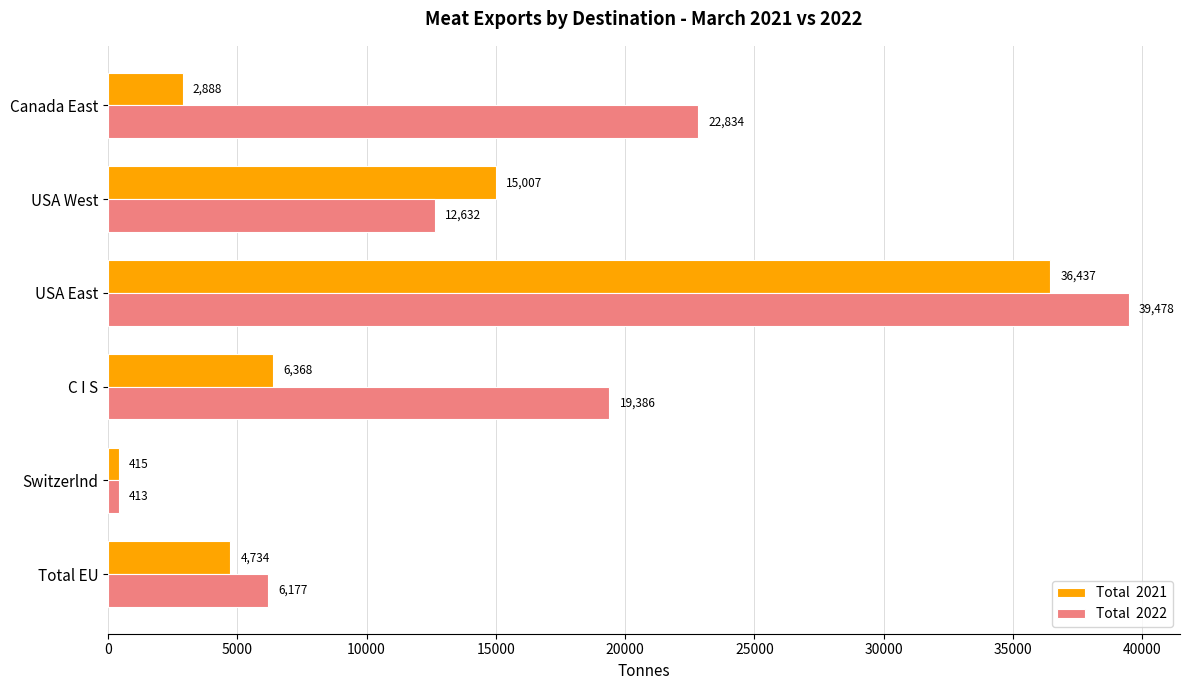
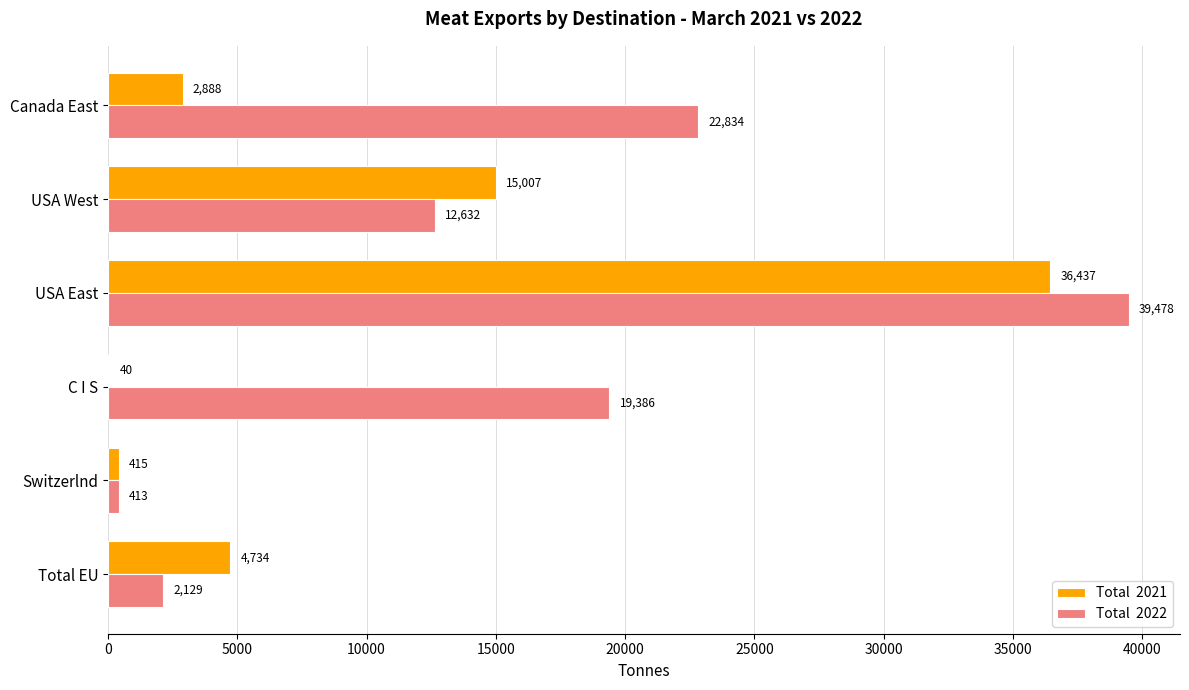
Total 2021, C I S: 6,368 -> 40
Total 2022, Total EU: 6,177 -> 2,129
